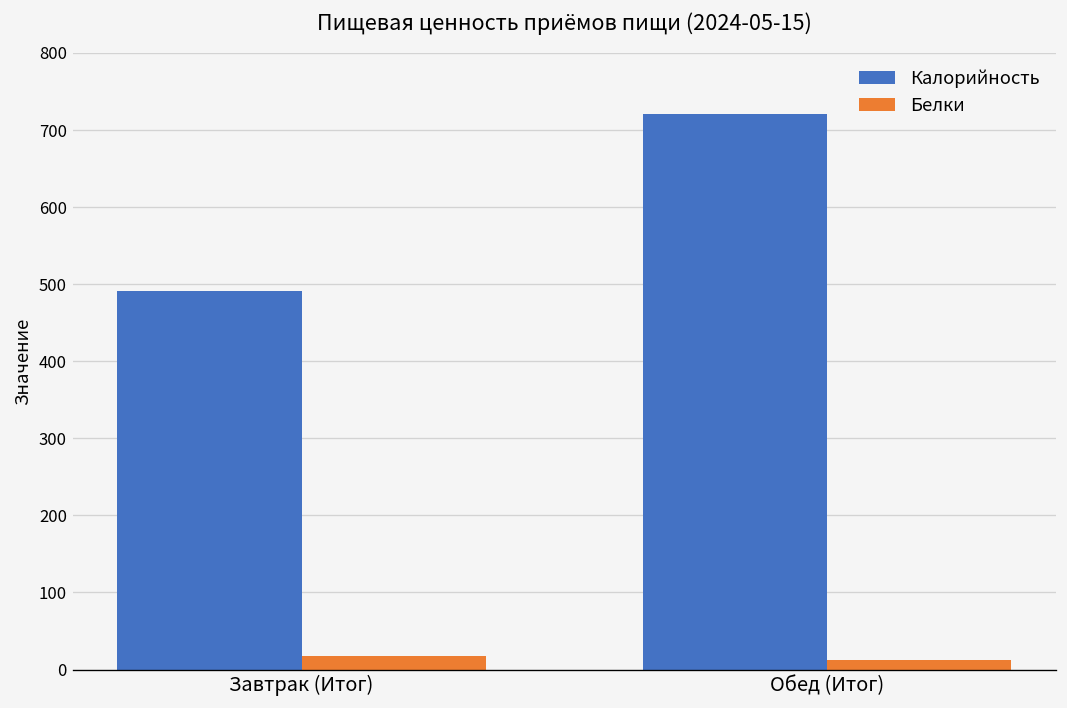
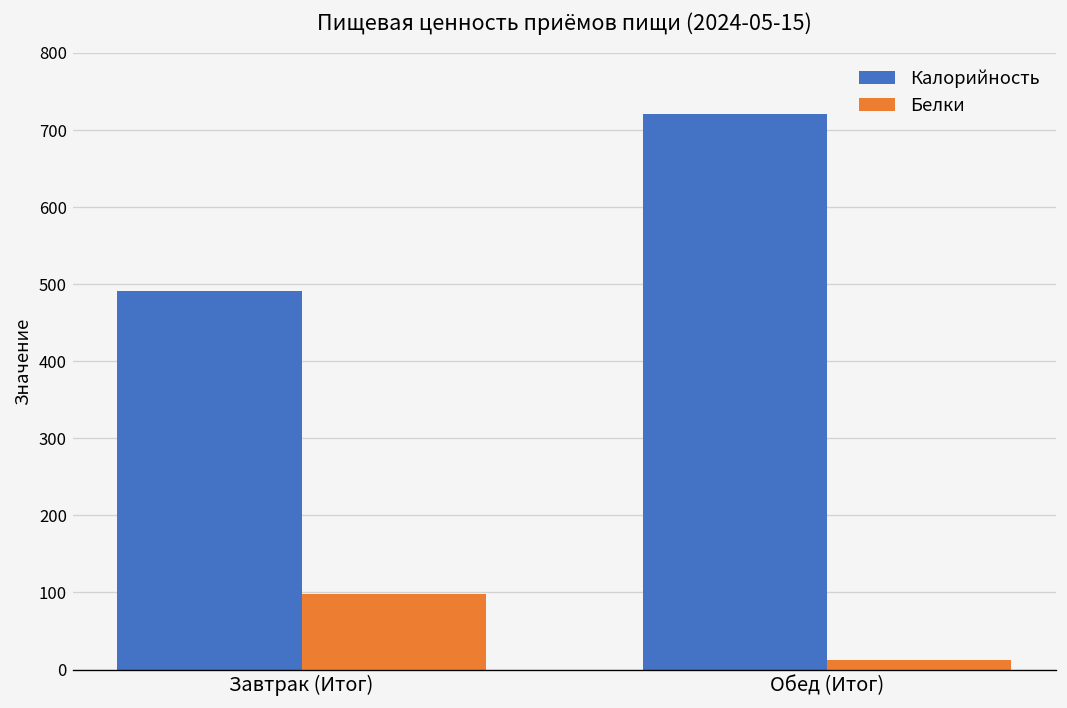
Белки, Завтрак (Итог): 20 -> 100
